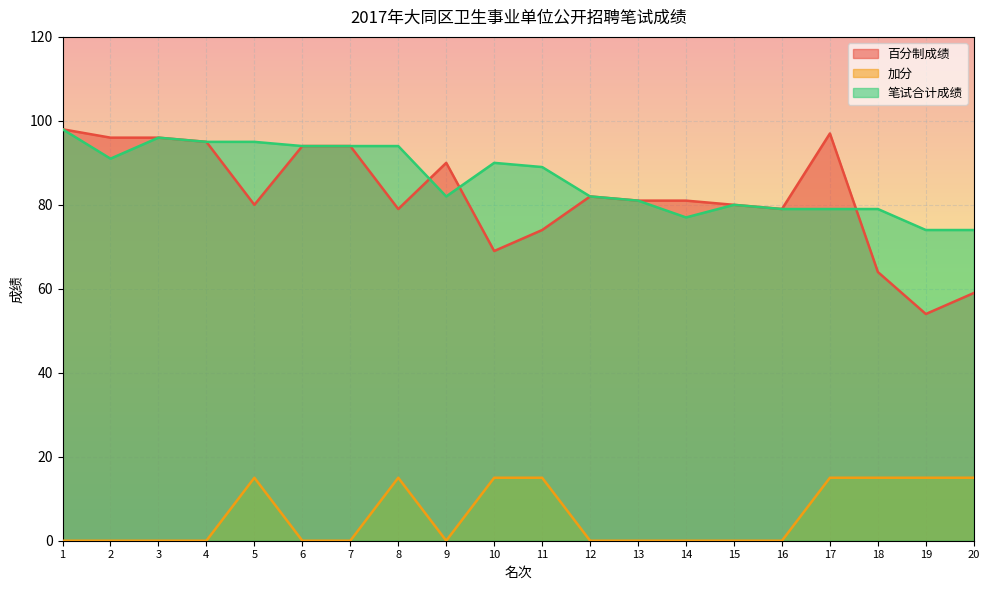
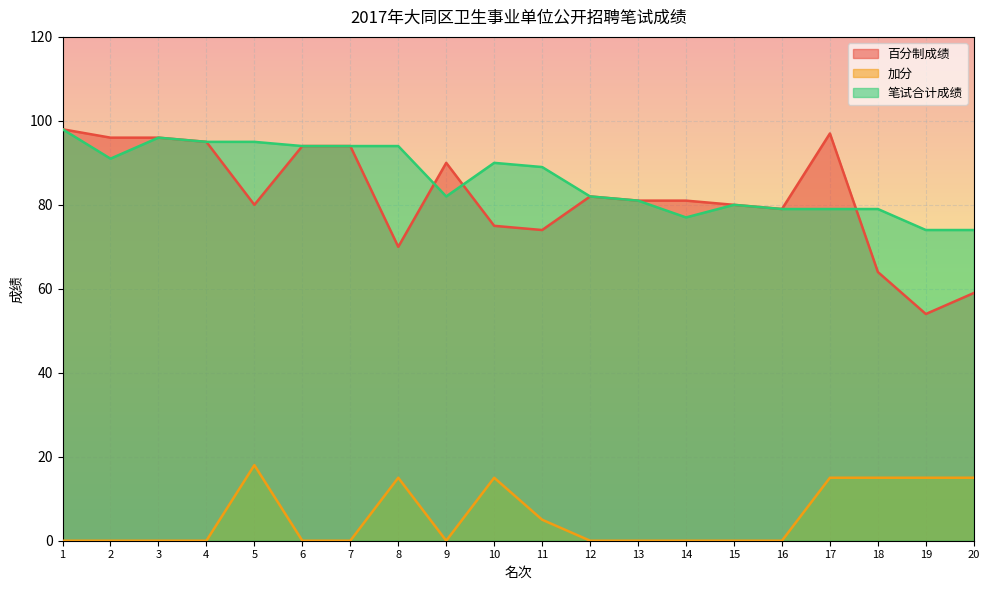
加分, 5: 15 -> 18
百分制成绩, 8: 79 -> 70
百分制成绩, 10: 69 -> 75
加分, 11: 15 -> 5
